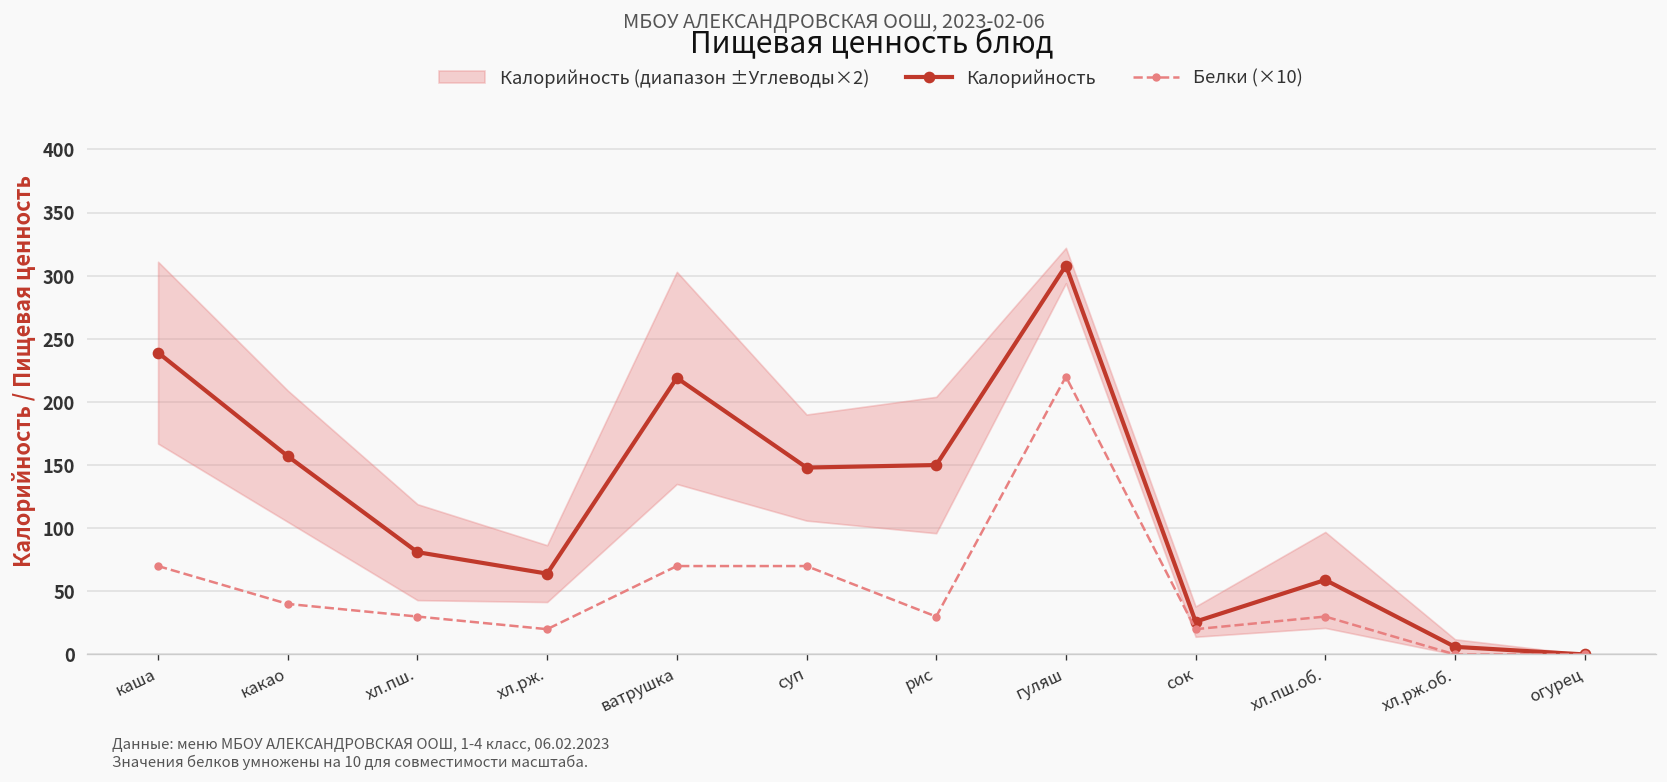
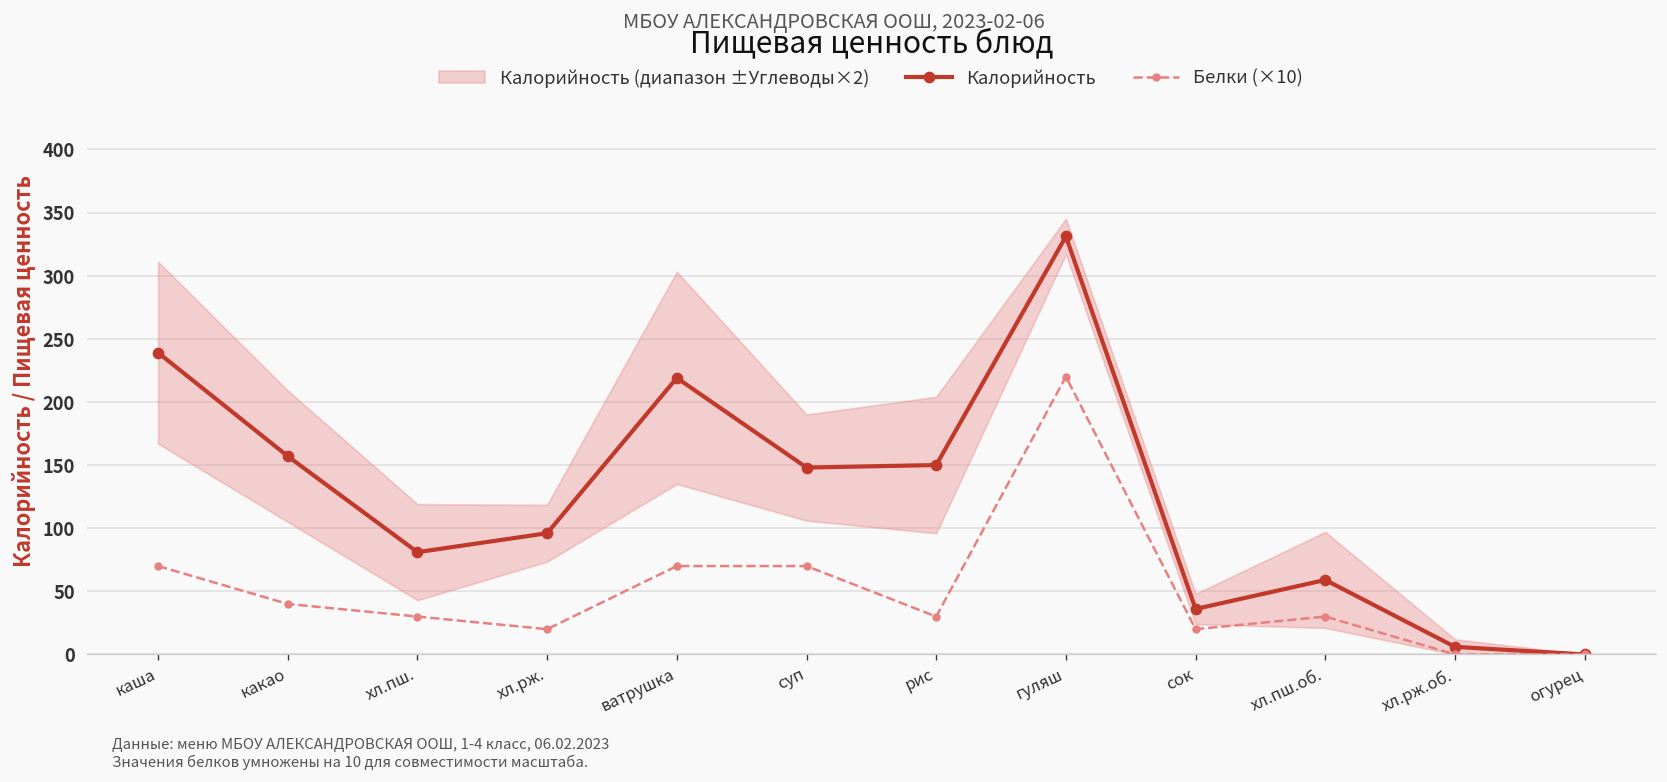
Калорийность, хл.рж.: 64 -> 96
Калорийность, гуляш: 308 -> 331
Калорийность, сок: 26 -> 36
